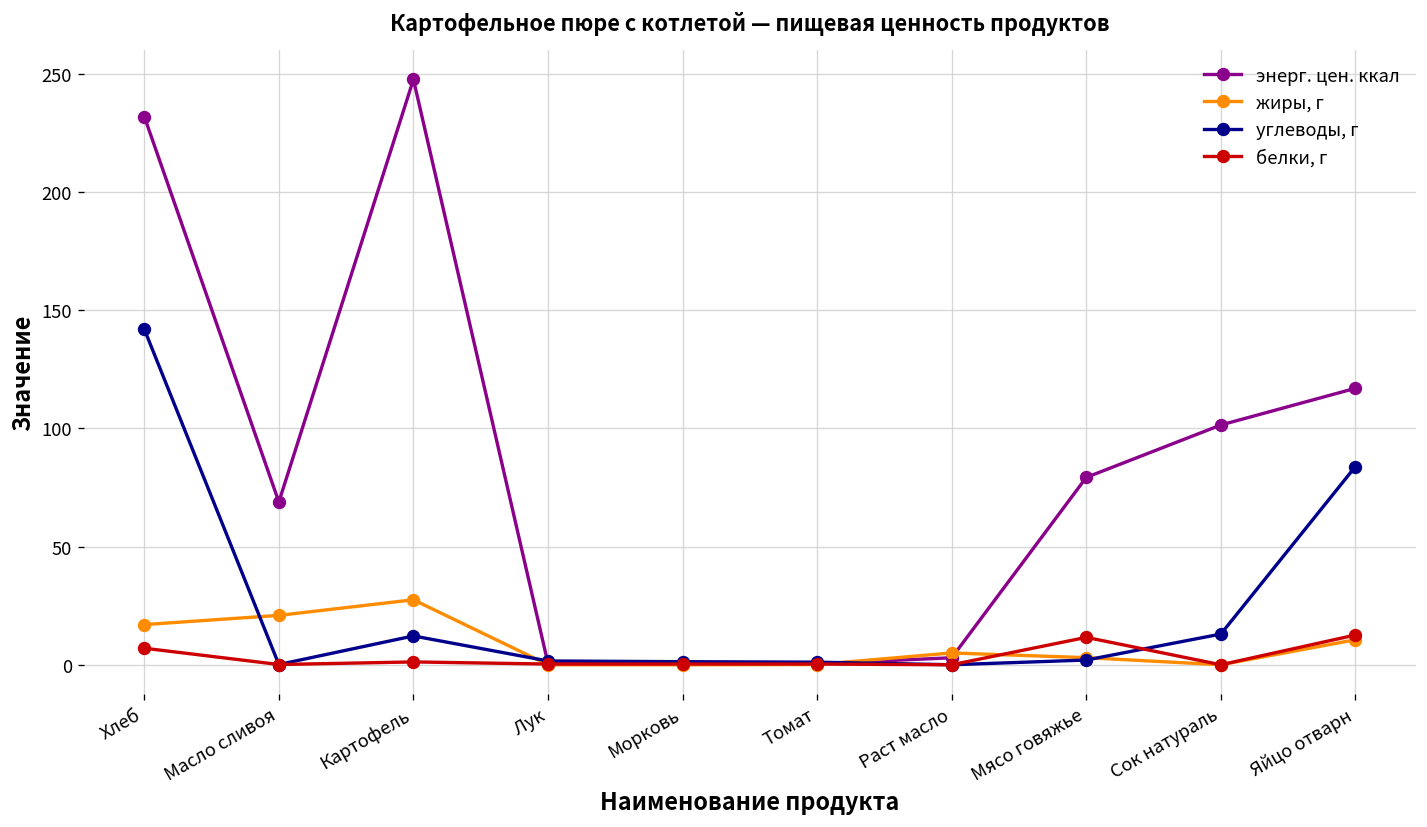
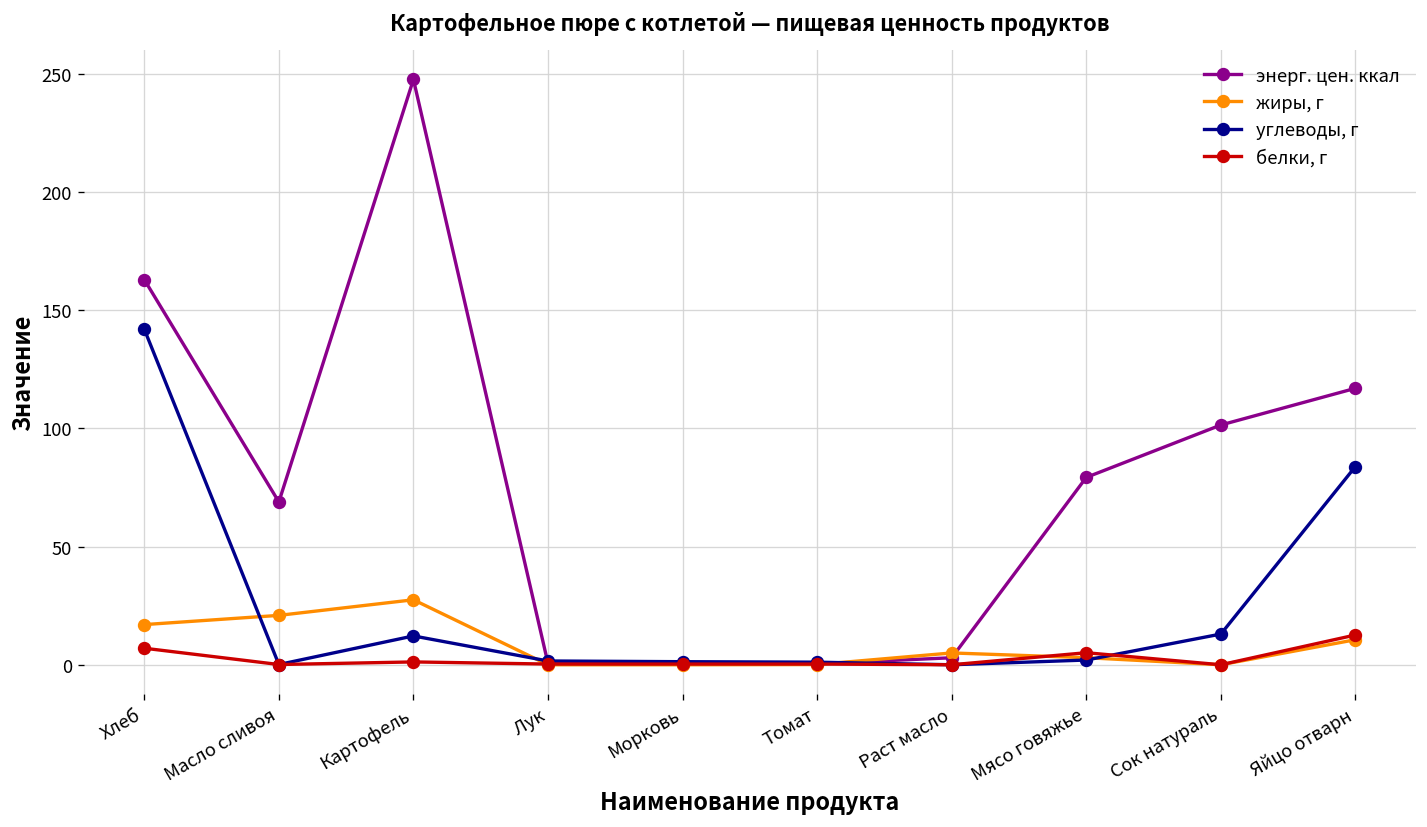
энерг. цен. ккал, Хлеб: 232 -> 163
белки, г, Мясо говяжье: 12 -> 5
